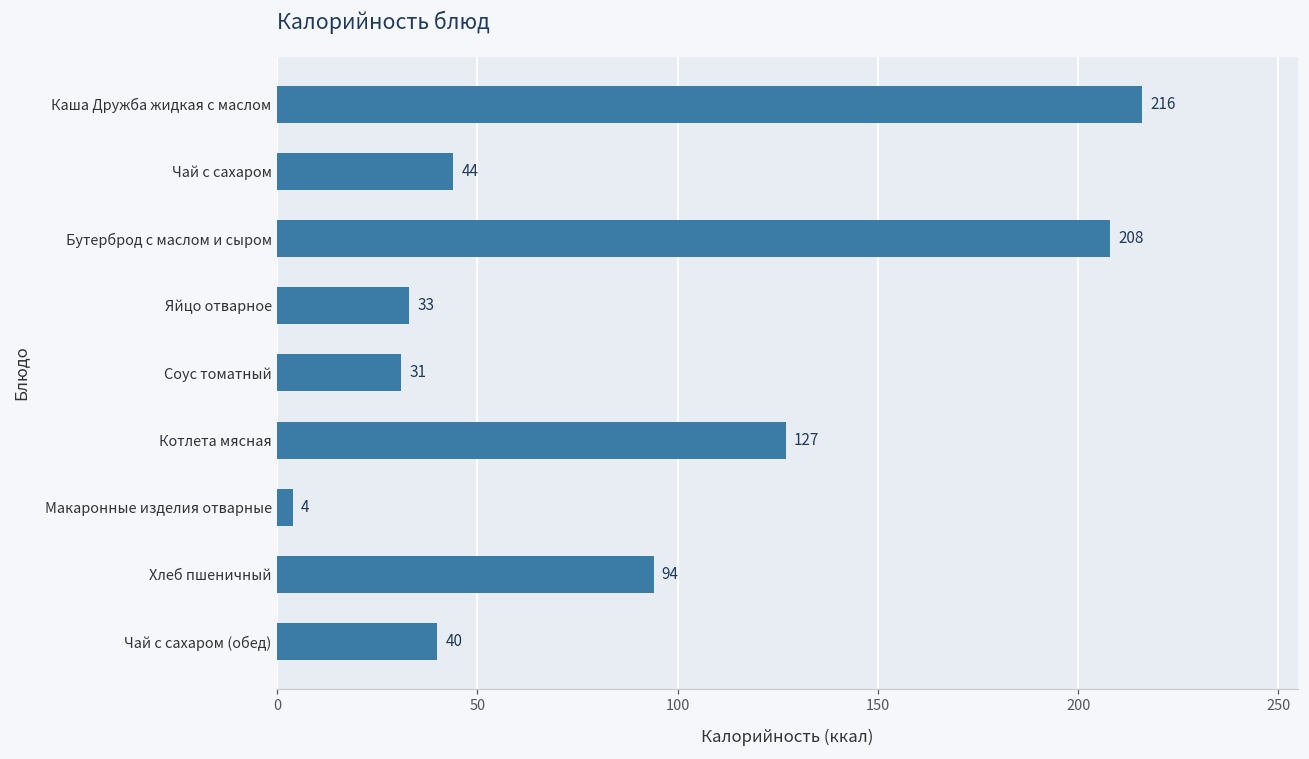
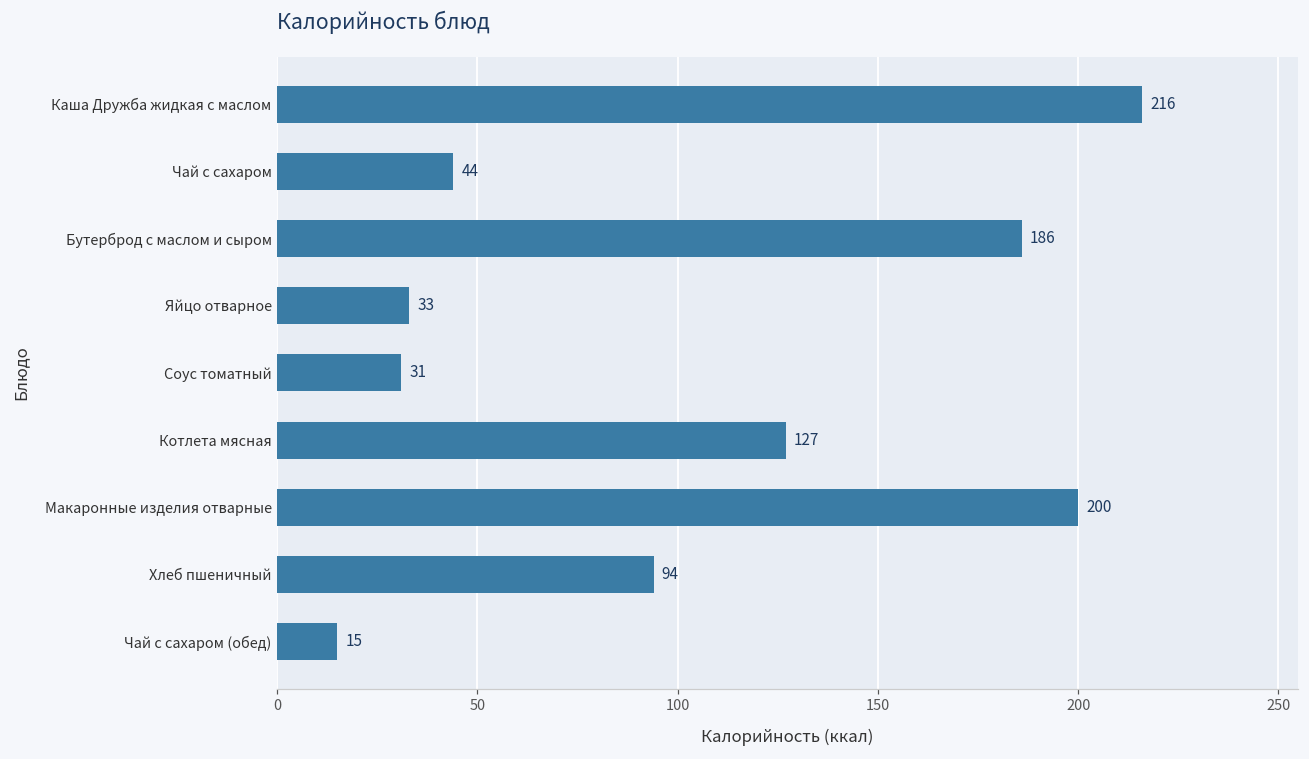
Бутерброд с маслом и сыром: 208 -> 186
Макаронные изделия отварные: 4 -> 200
Чай с сахаром (обед): 40 -> 15
